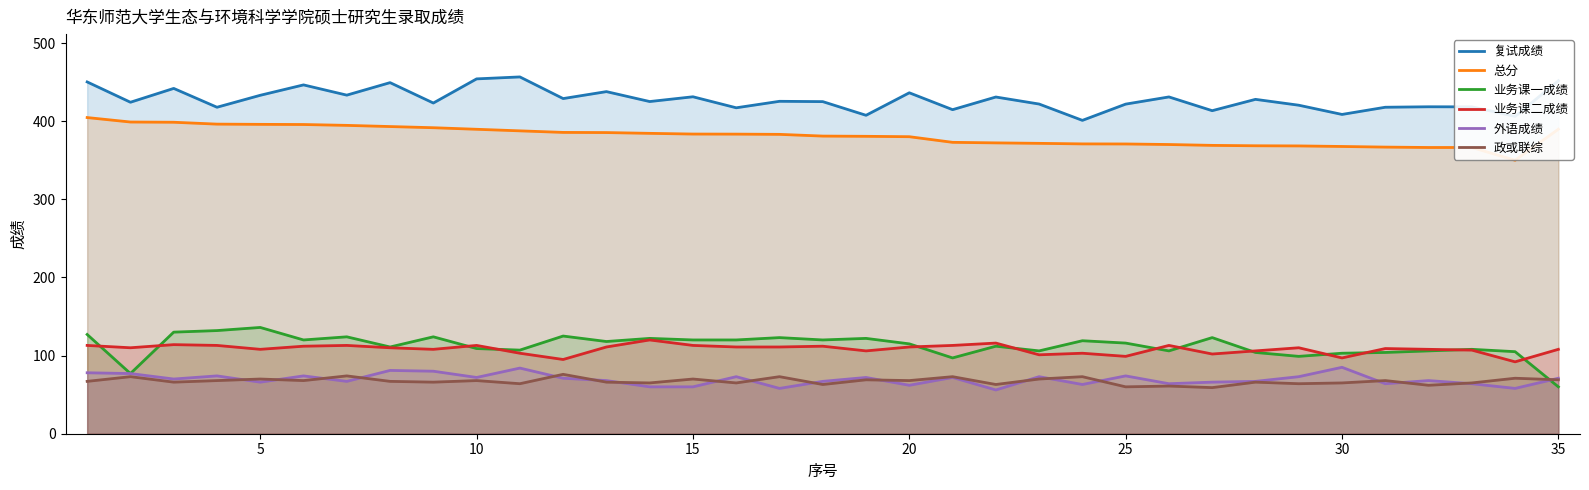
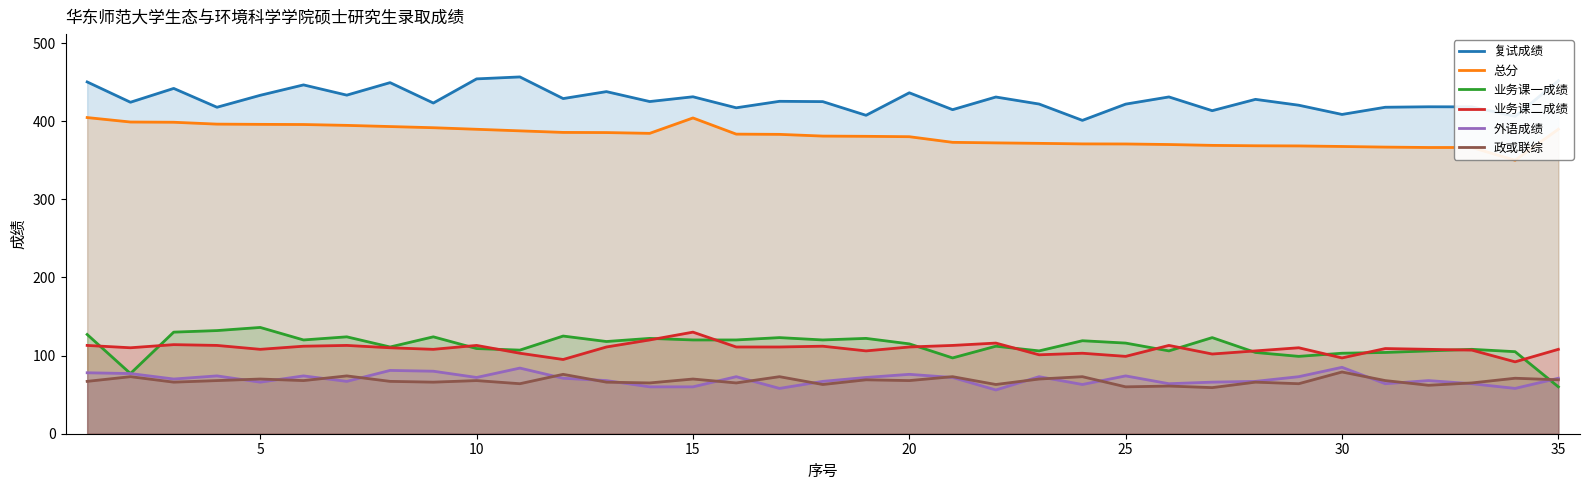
总分, 15: 380 -> 400
业务课二成绩, 15: 110 -> 130
外语成绩, 20: 60 -> 80
政或联综, 30: 70 -> 80
